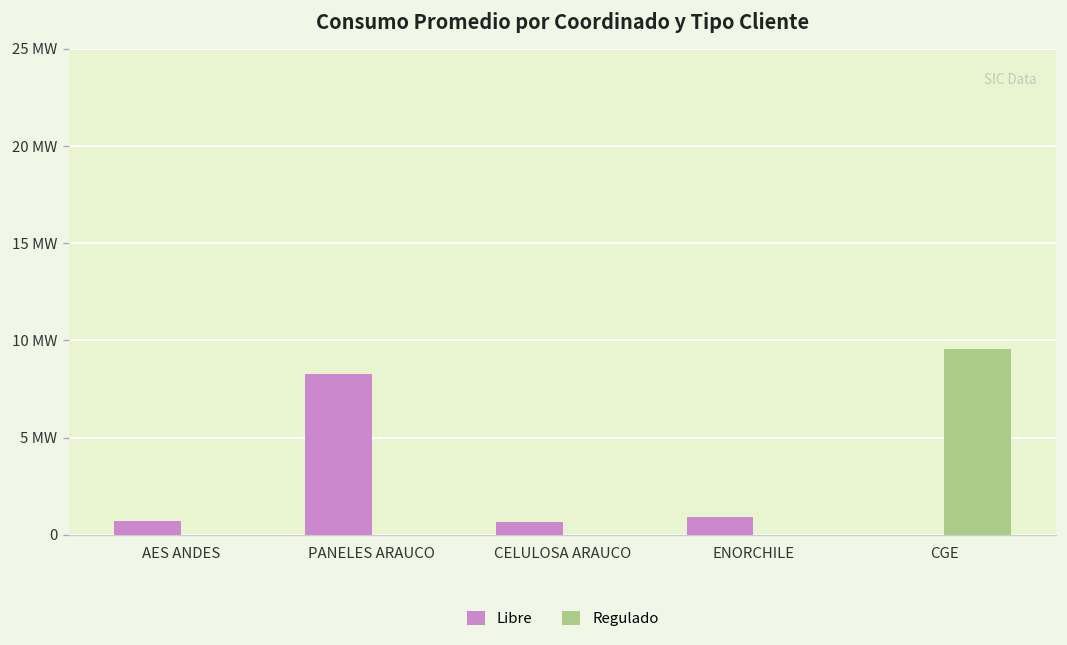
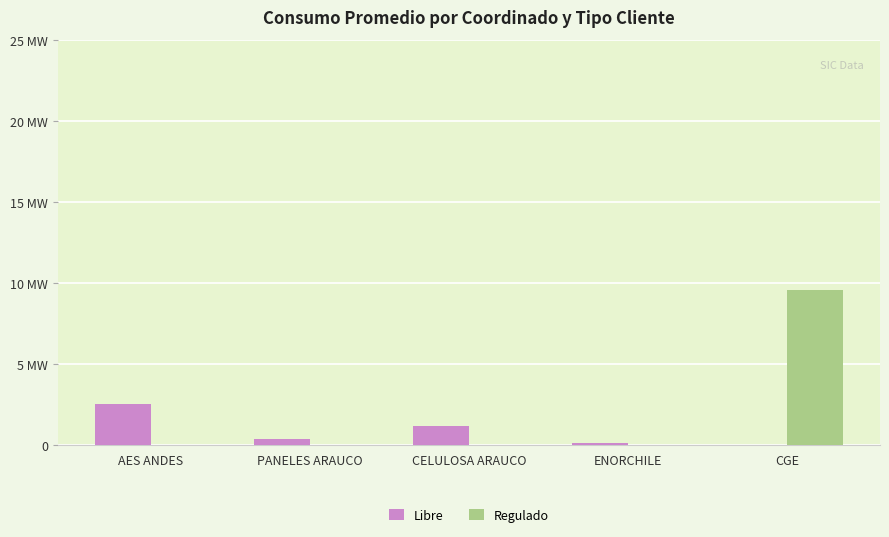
Libre, AES ANDES: 0.7 MW -> 2.5 MW
Libre, PANELES ARAUCO: 8.3 MW -> 0.4 MW
Libre, CELULOSA ARAUCO: 0.7 MW -> 1.2 MW
Libre, ENORCHILE: 0.9 MW -> 0.1 MW
